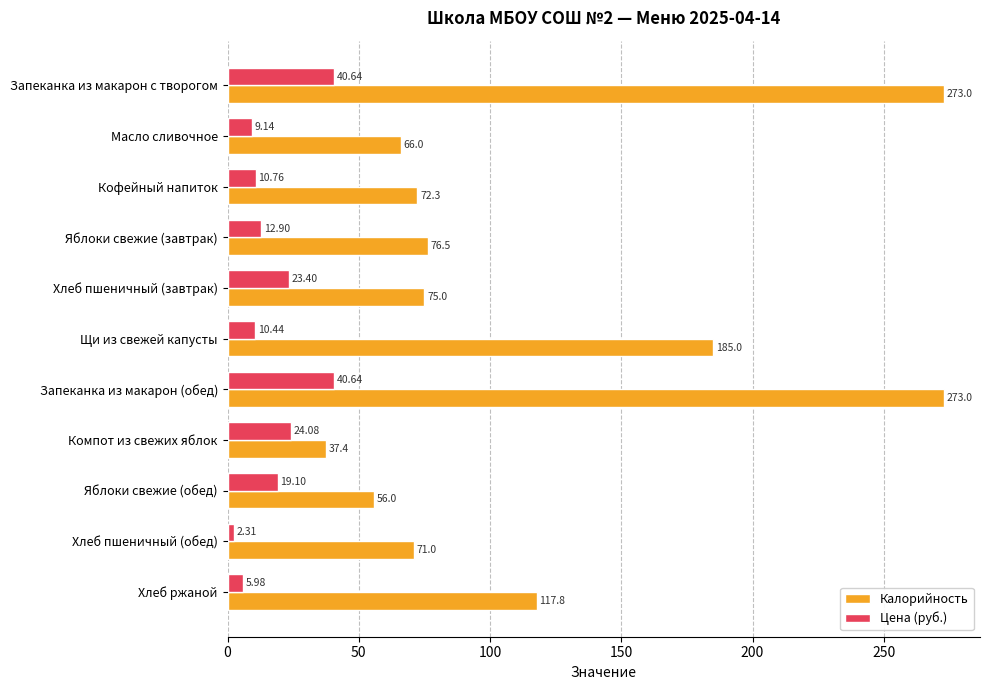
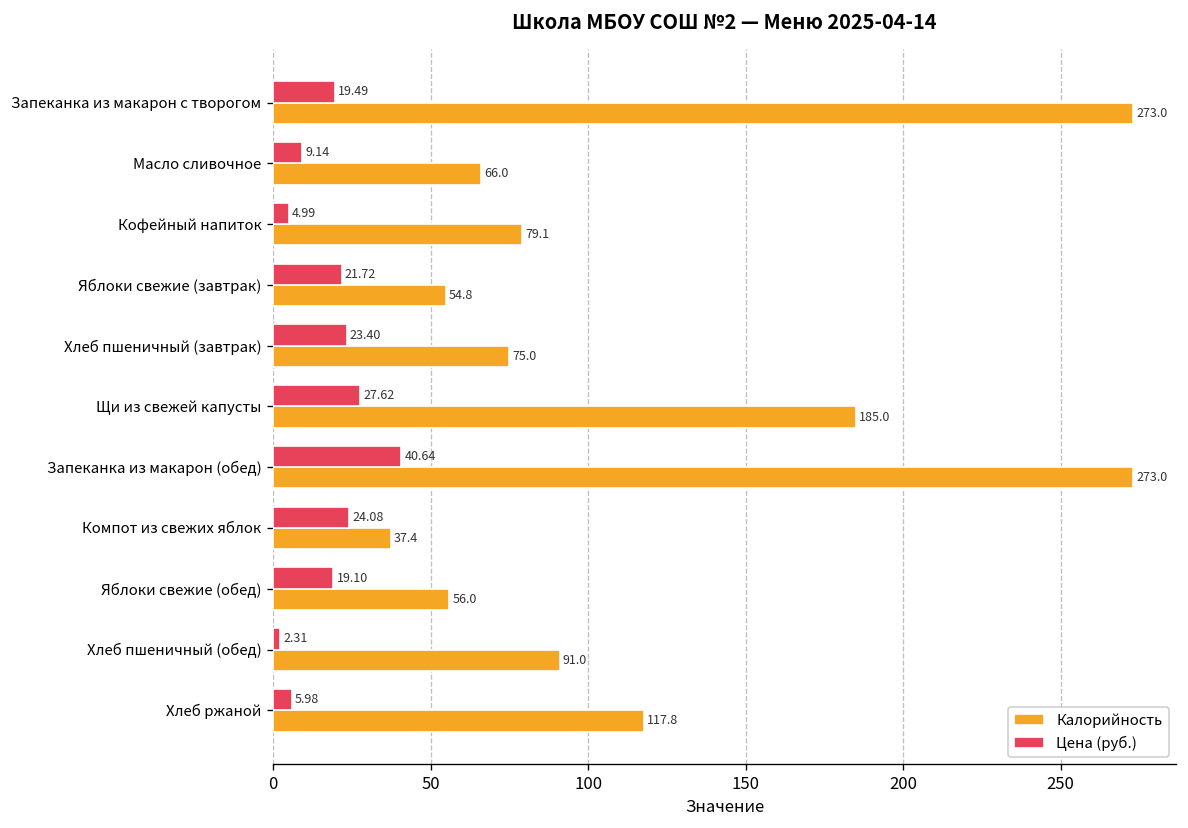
Цена (руб.), Запеканка из макарон с творогом: 40.64 -> 19.49
Цена (руб.), Кофейный напиток: 10.76 -> 4.99
Калорийность, Кофейный напиток: 72.3 -> 79.1
Цена (руб.), Яблоки свежие (завтрак): 12.90 -> 21.72
Калорийность, Яблоки свежие (завтрак): 76.5 -> 54.8
Цена (руб.), Щи из свежей капусты: 10.44 -> 27.62
Калорийность, Хлеб пшеничный (обед): 71.0 -> 91.0
